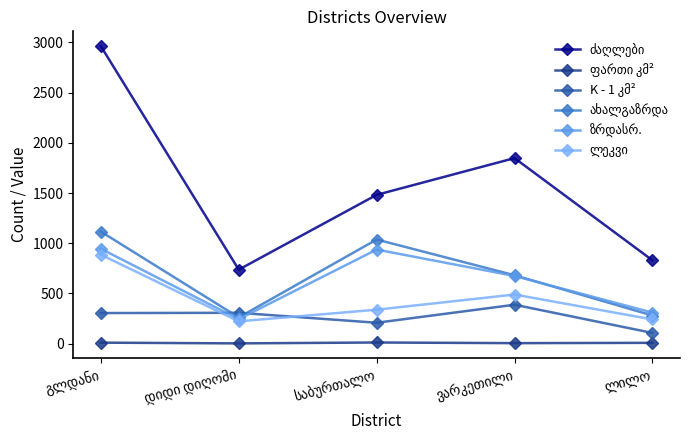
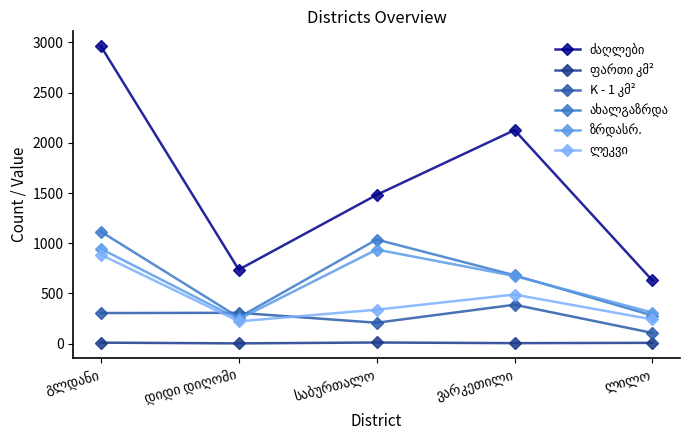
ძაღლები, ვარკეთილი: 1850 -> 2130
ძაღლები, ლილო: 830 -> 630
